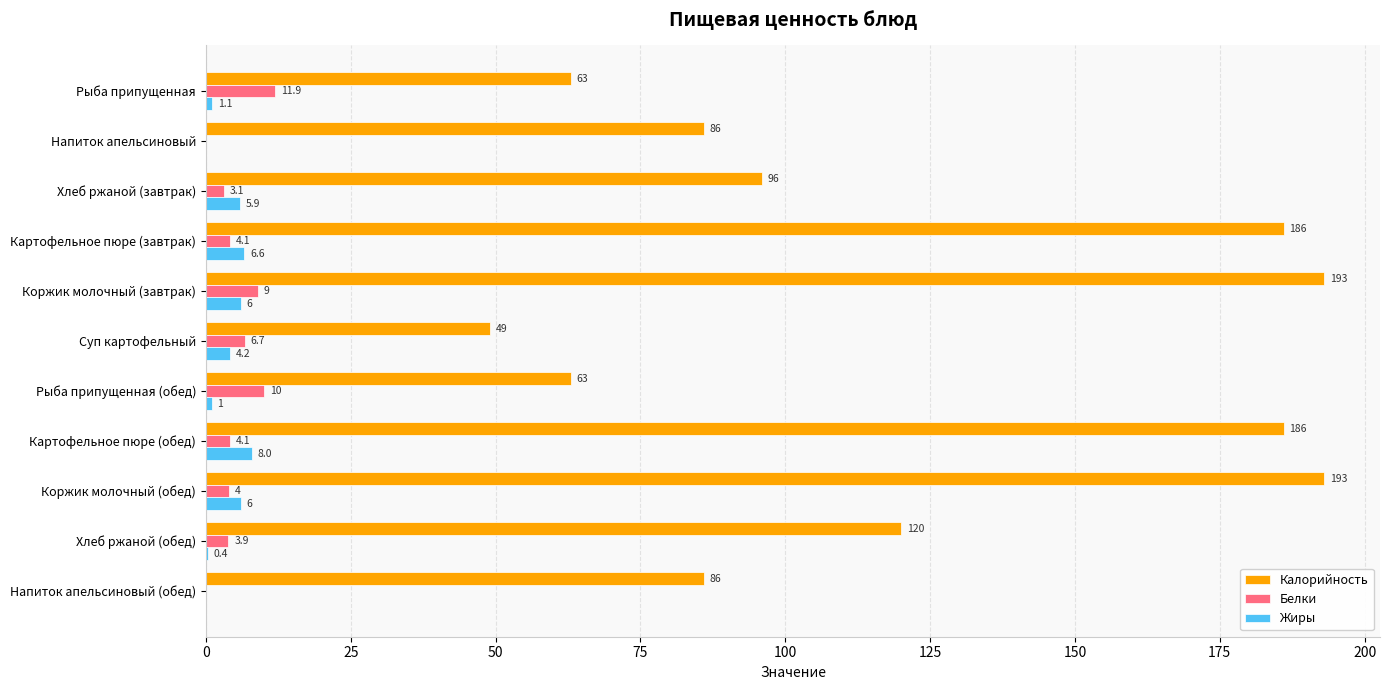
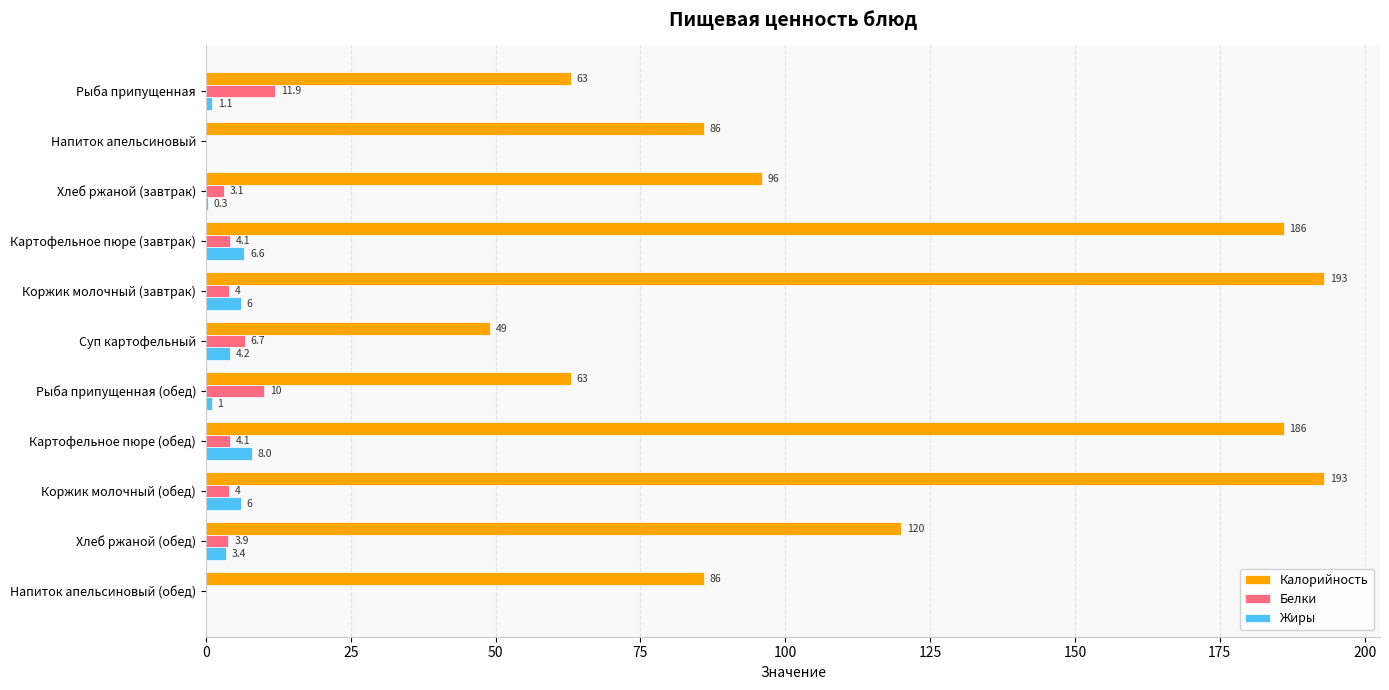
Жиры, Хлеб ржаной (завтрак): 5.9 -> 0.3
Белки, Коржик молочный (завтрак): 9 -> 4
Жиры, Хлеб ржаной (обед): 0.4 -> 3.4
